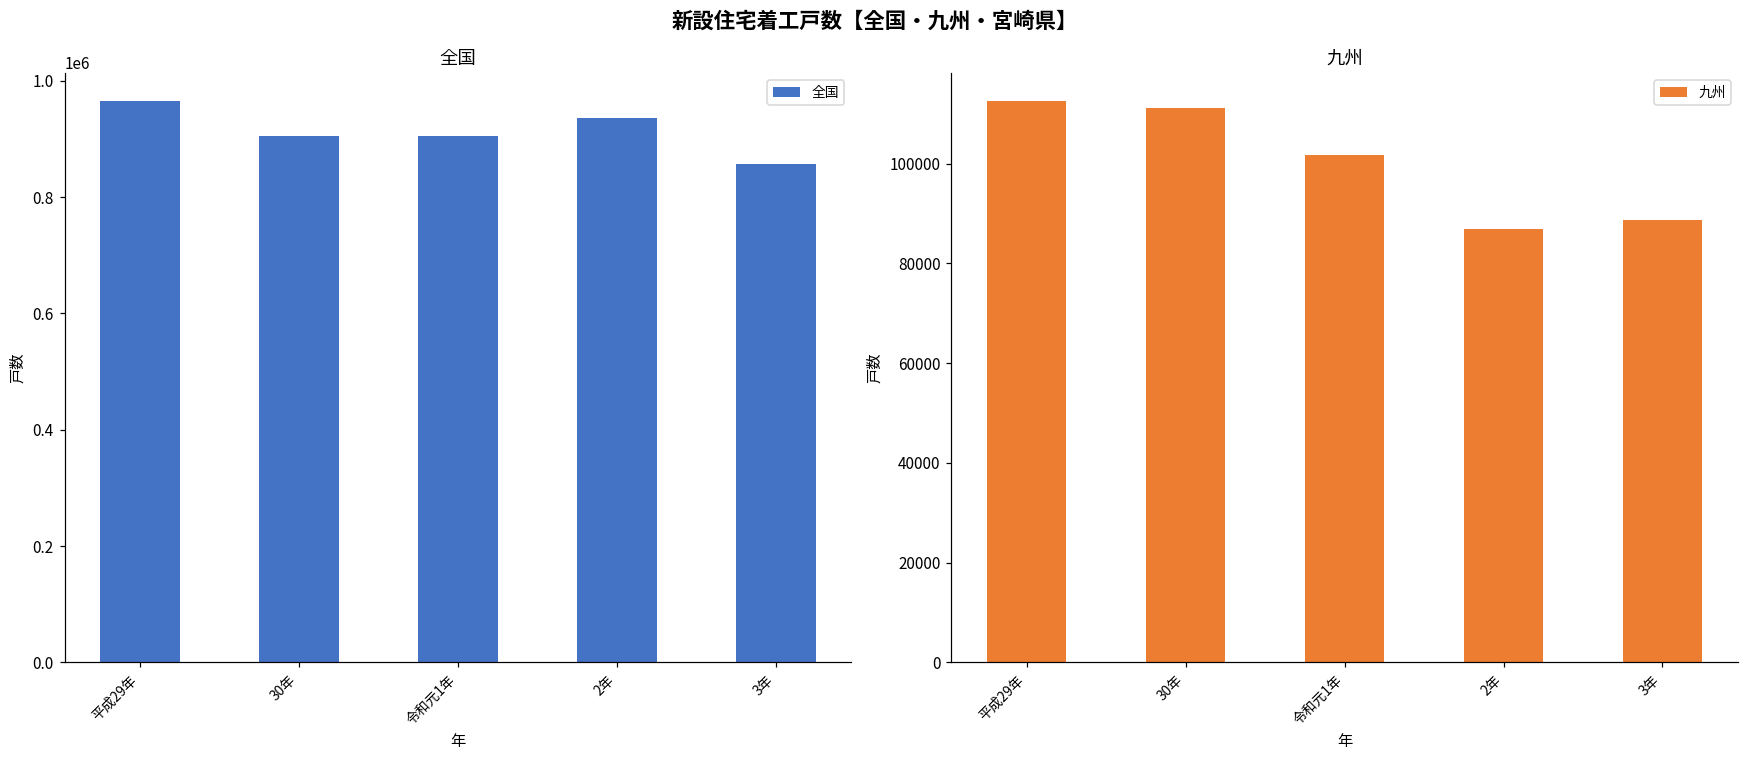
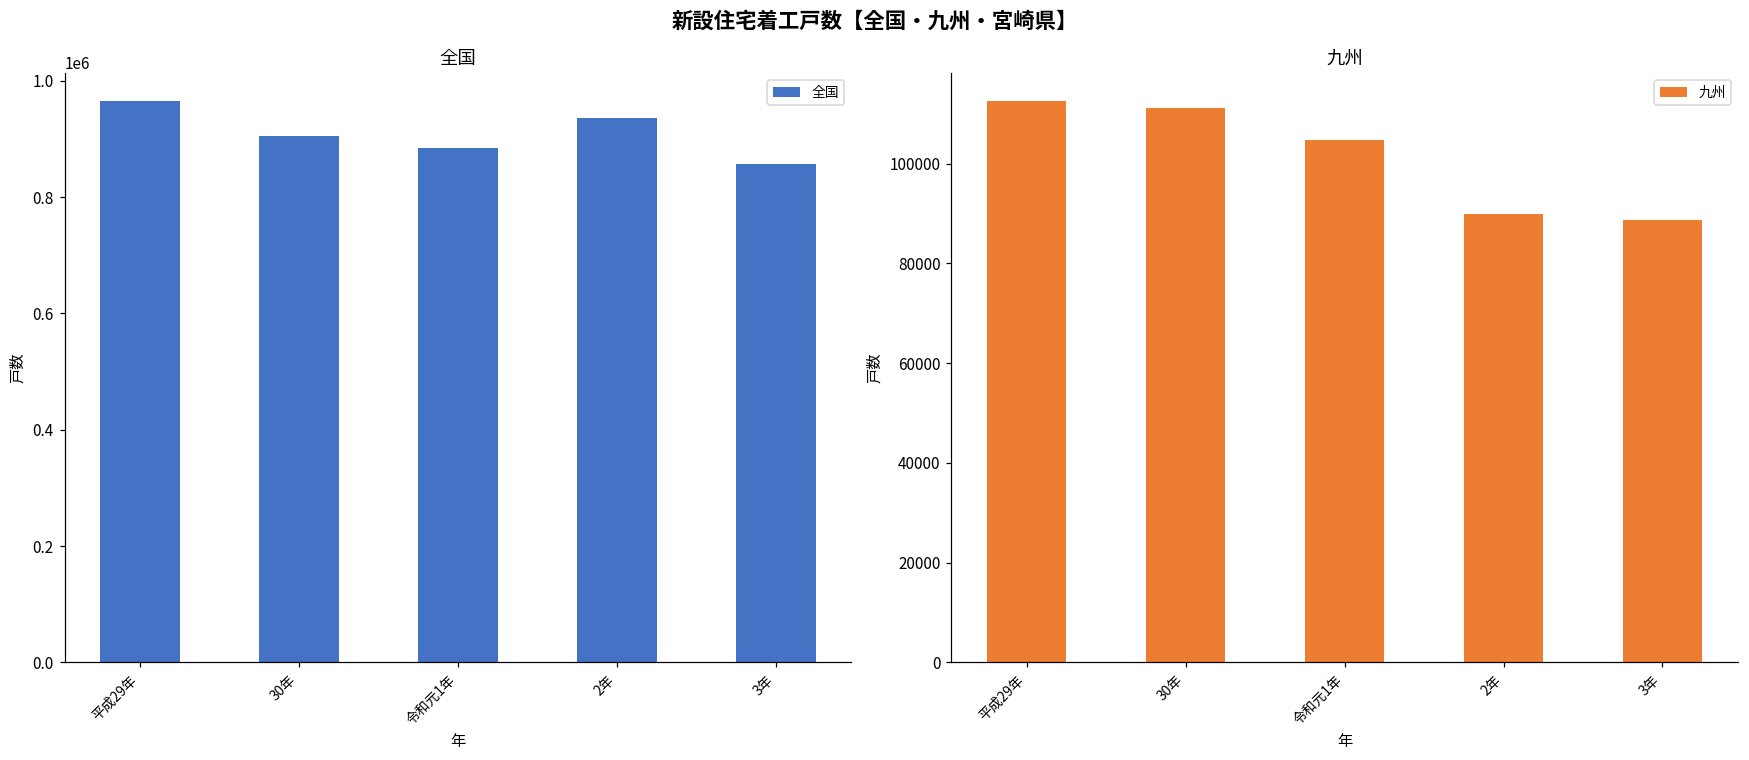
全国, 令和元1年: 910000 -> 890000
九州, 令和元1年: 102000 -> 105000
九州, 2年: 87000 -> 90000
